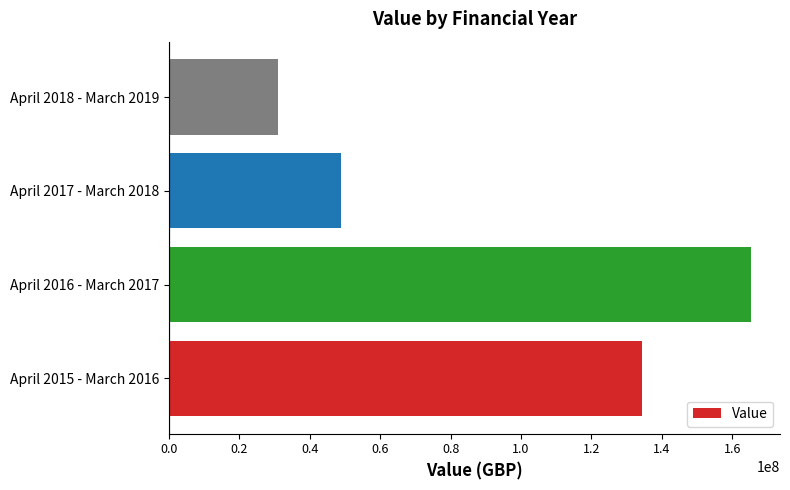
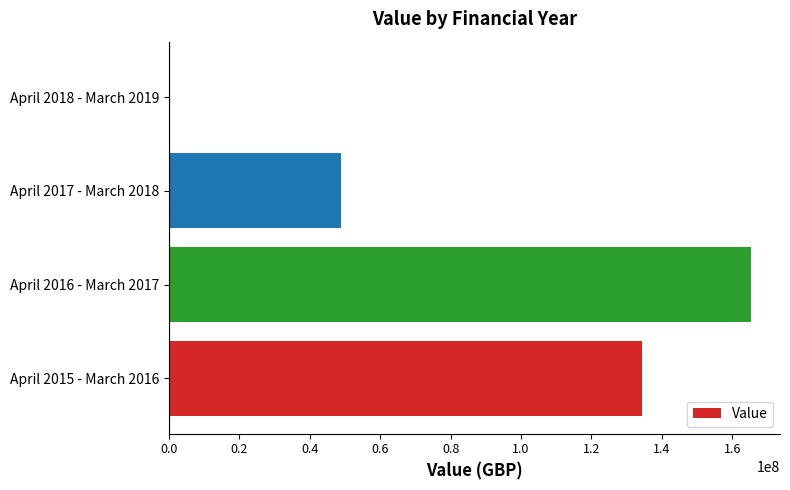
April 2018 - March 2019: 31000000 -> 0
